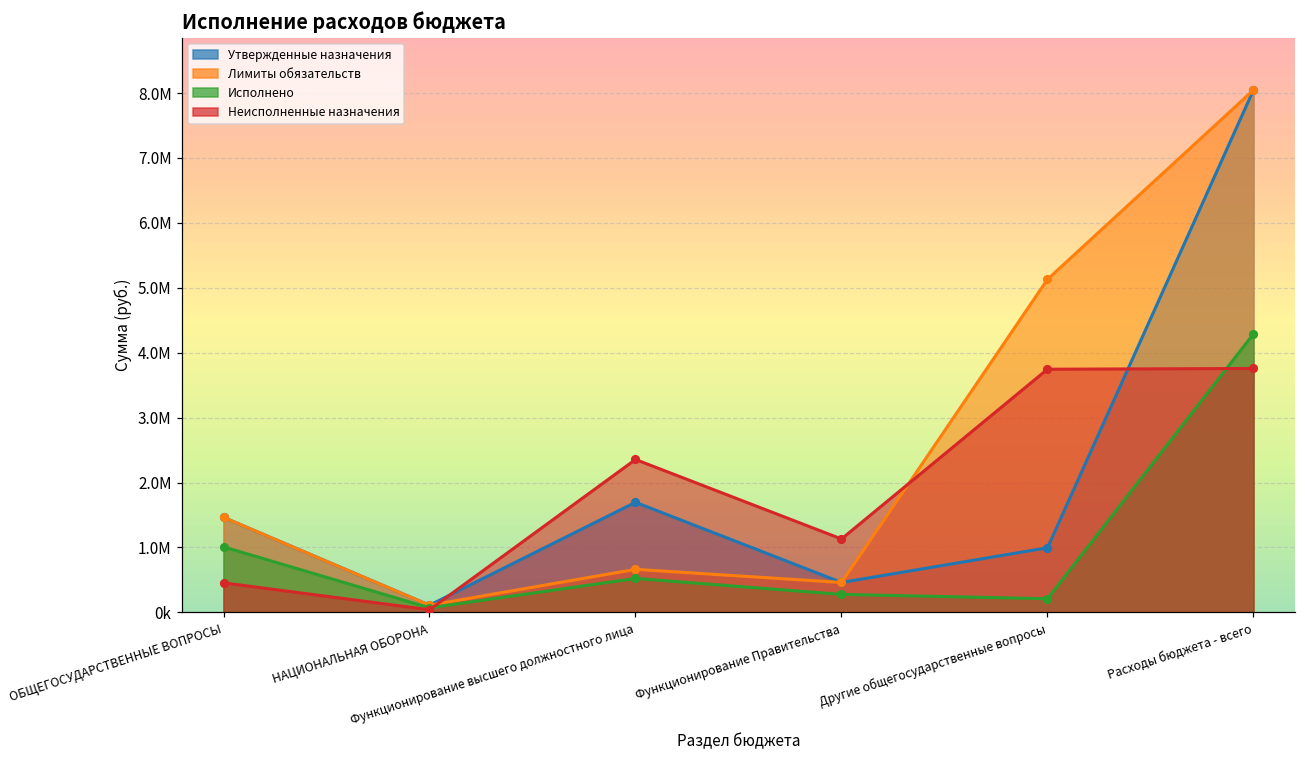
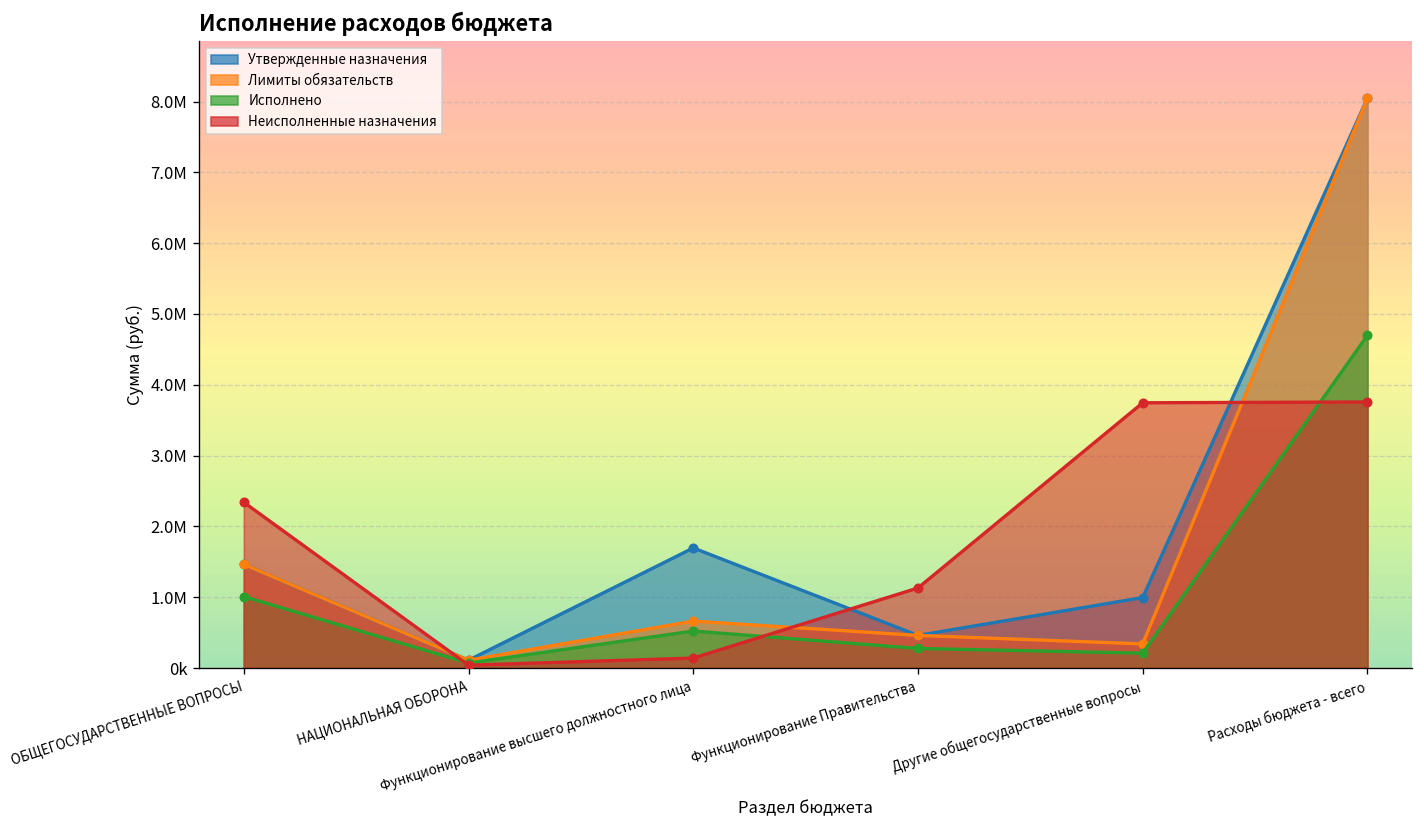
Неисполненные назначения, ОБЩЕГОСУДАРСТВЕННЫЕ ВОПРОСЫ: 500000 -> 2300000
Неисполненные назначения, Функционирование высшего должностного лица: 2400000 -> 100000
Лимиты обязательств, Другие общегосударственные вопросы: 5100000 -> 300000
Исполнено, Расходы бюджета - всего: 4300000 -> 4700000
